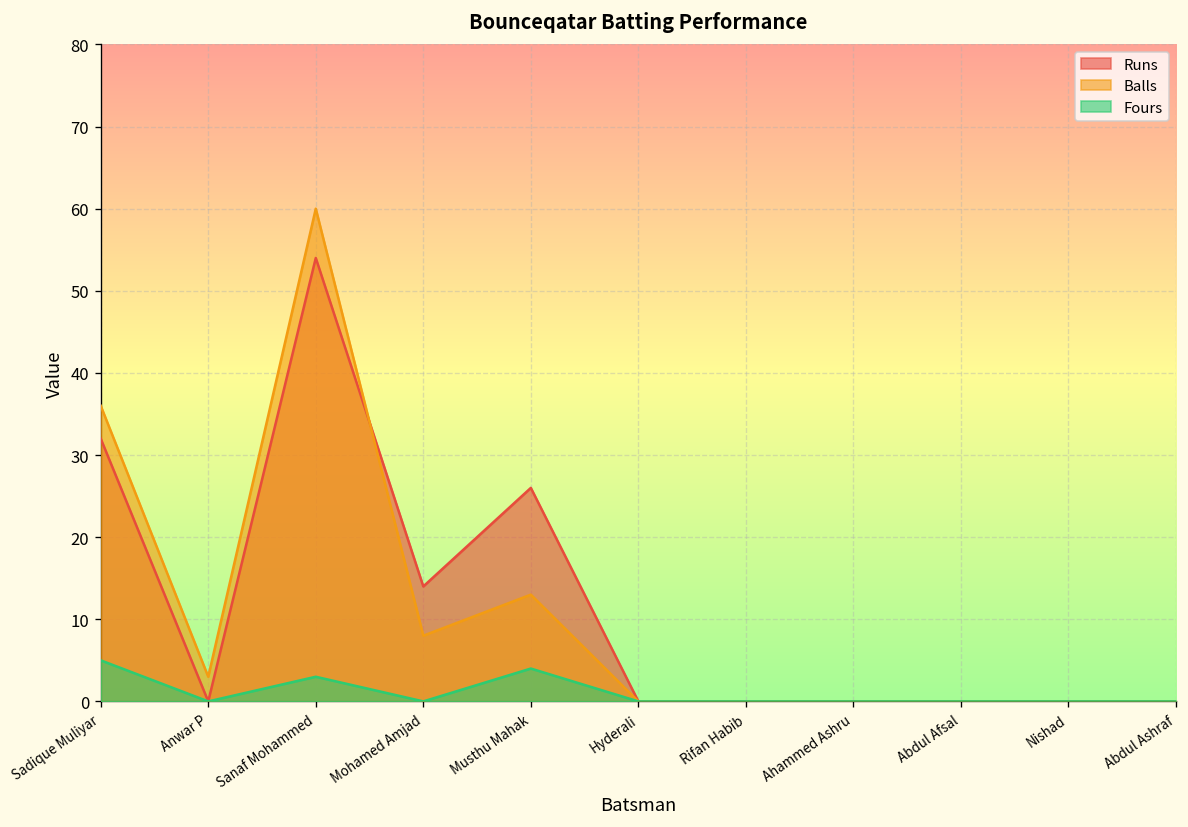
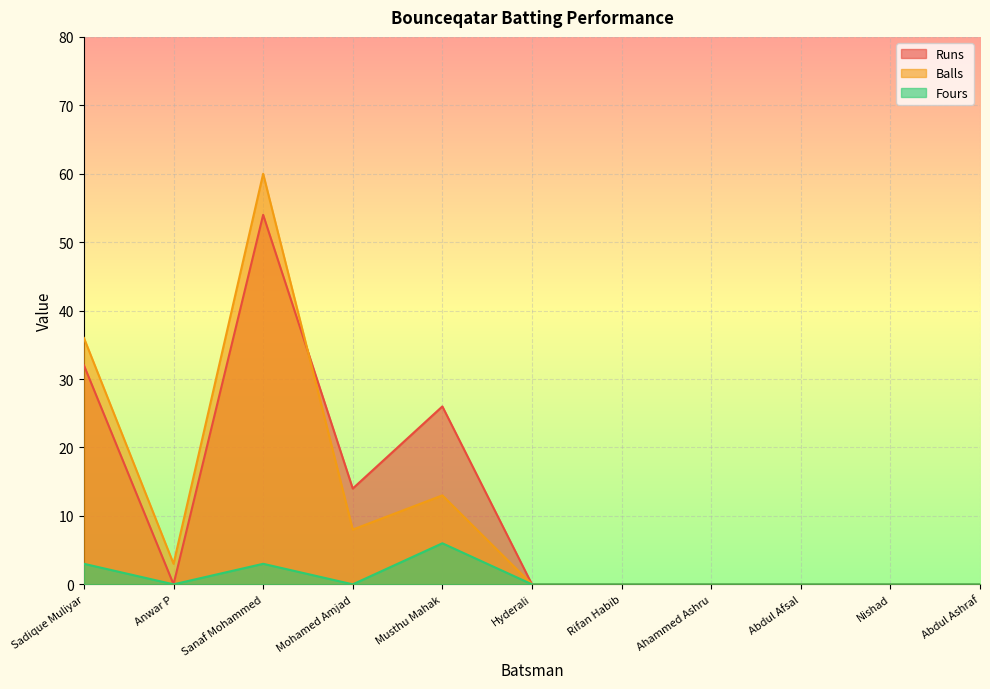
Fours, Sadique Muliyar: 5 -> 3
Fours, Musthu Mahak: 4 -> 6
